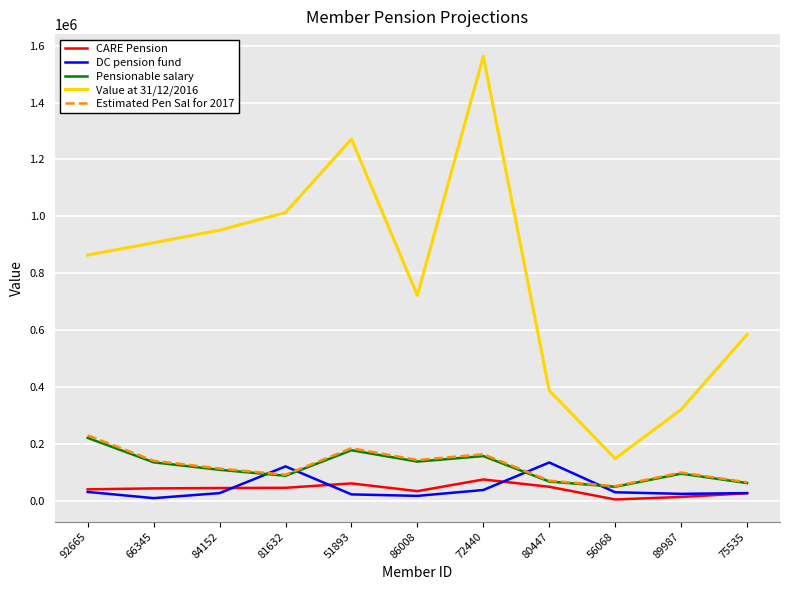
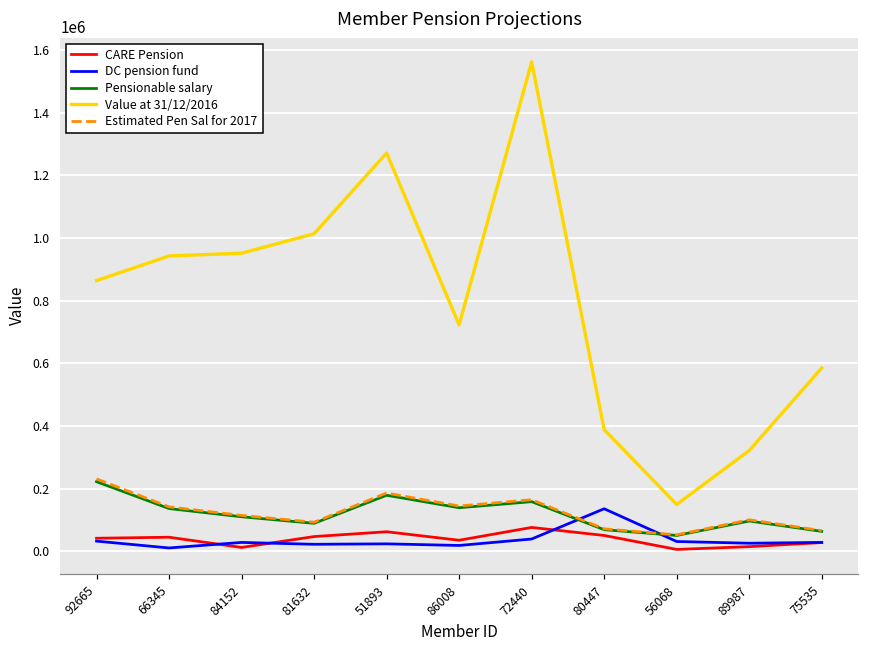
Value at 31/12/2016, 66345: 910000 -> 940000
CARE Pension, 84152: 50000 -> 10000
DC pension fund, 81632: 120000 -> 20000
